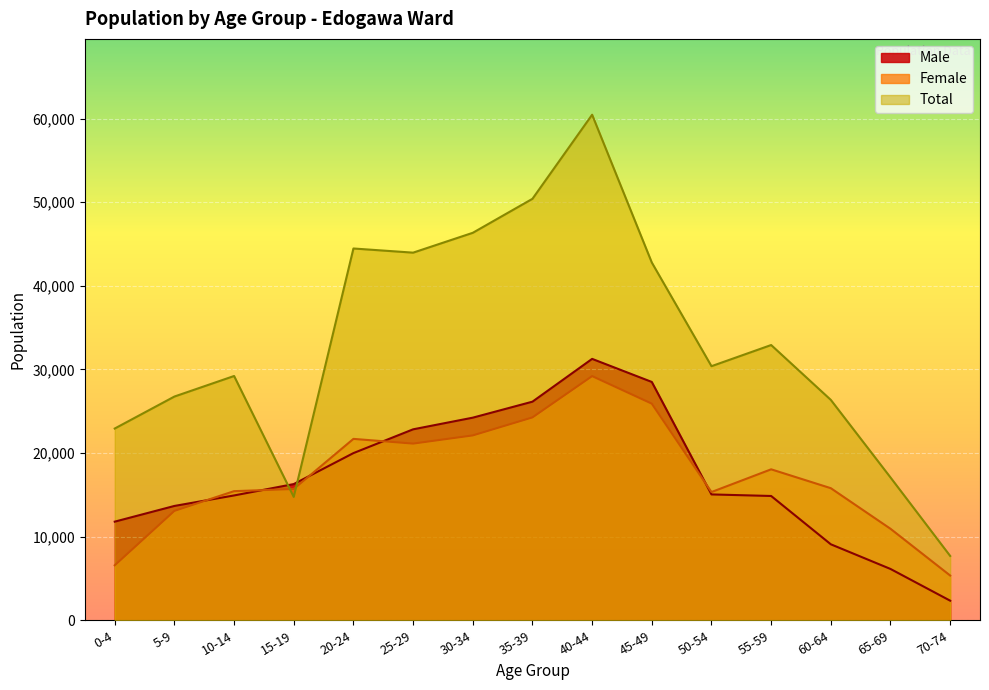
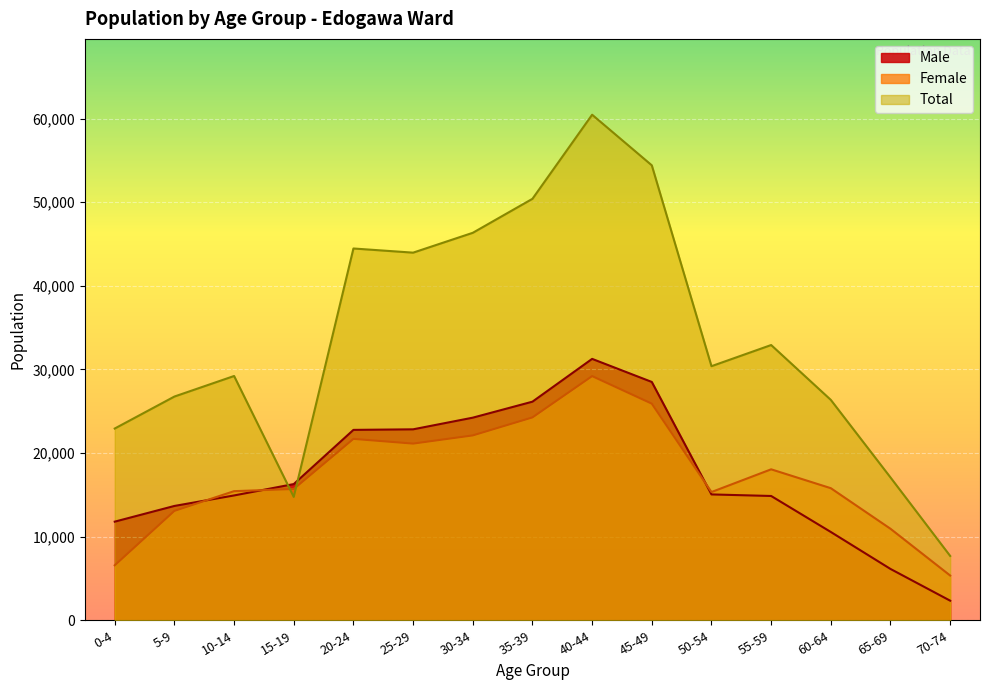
Male, 20-24: 20,000 -> 23,000
Total, 45-49: 43,000 -> 54,000
Male, 60-64: 9,000 -> 11,000
